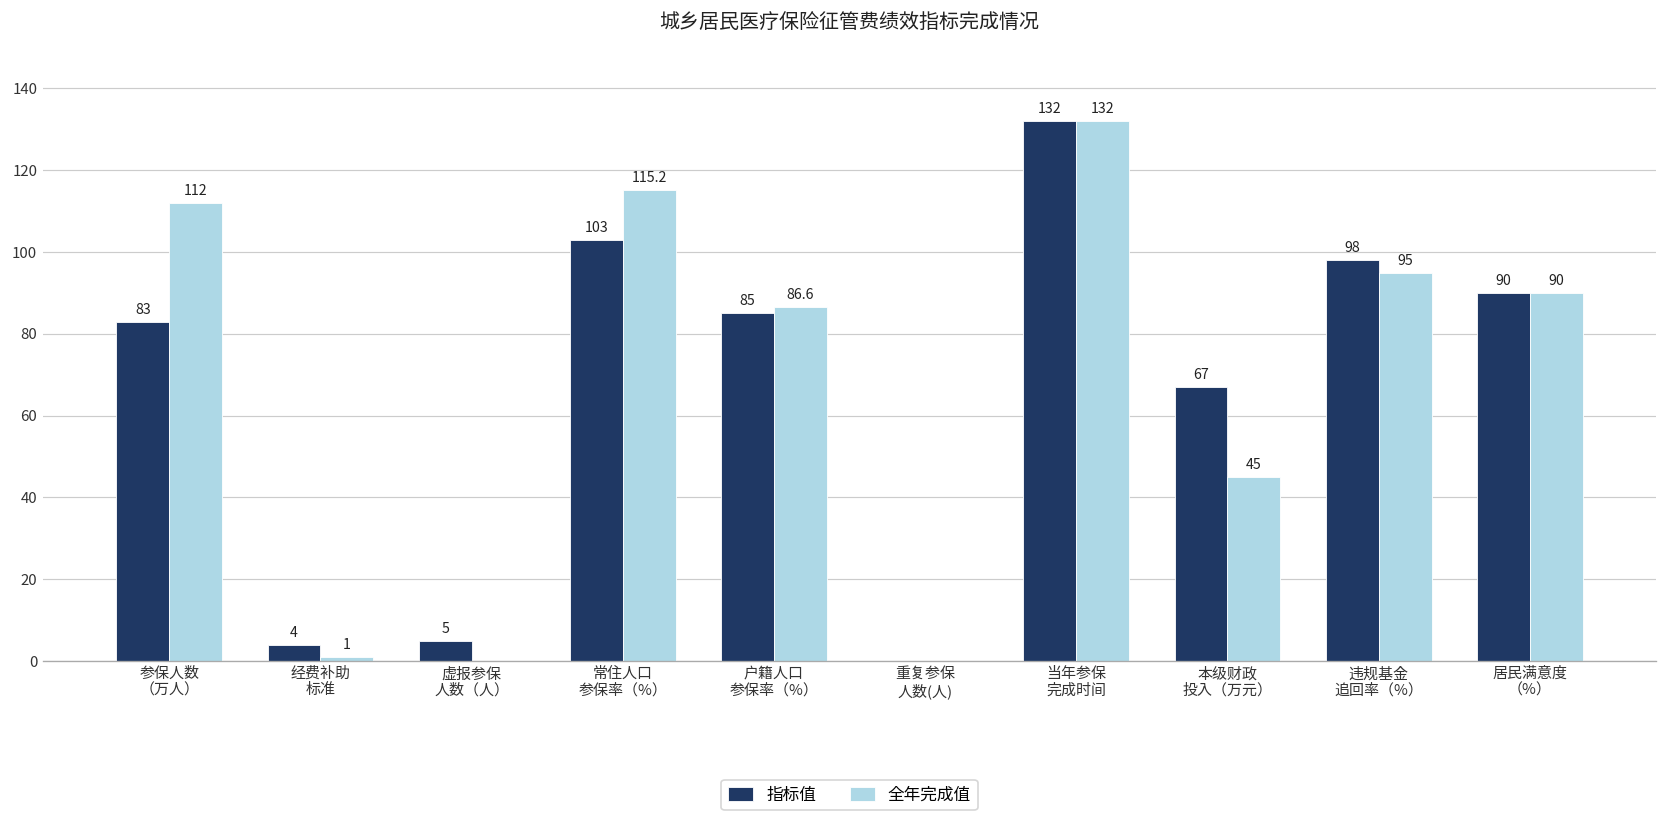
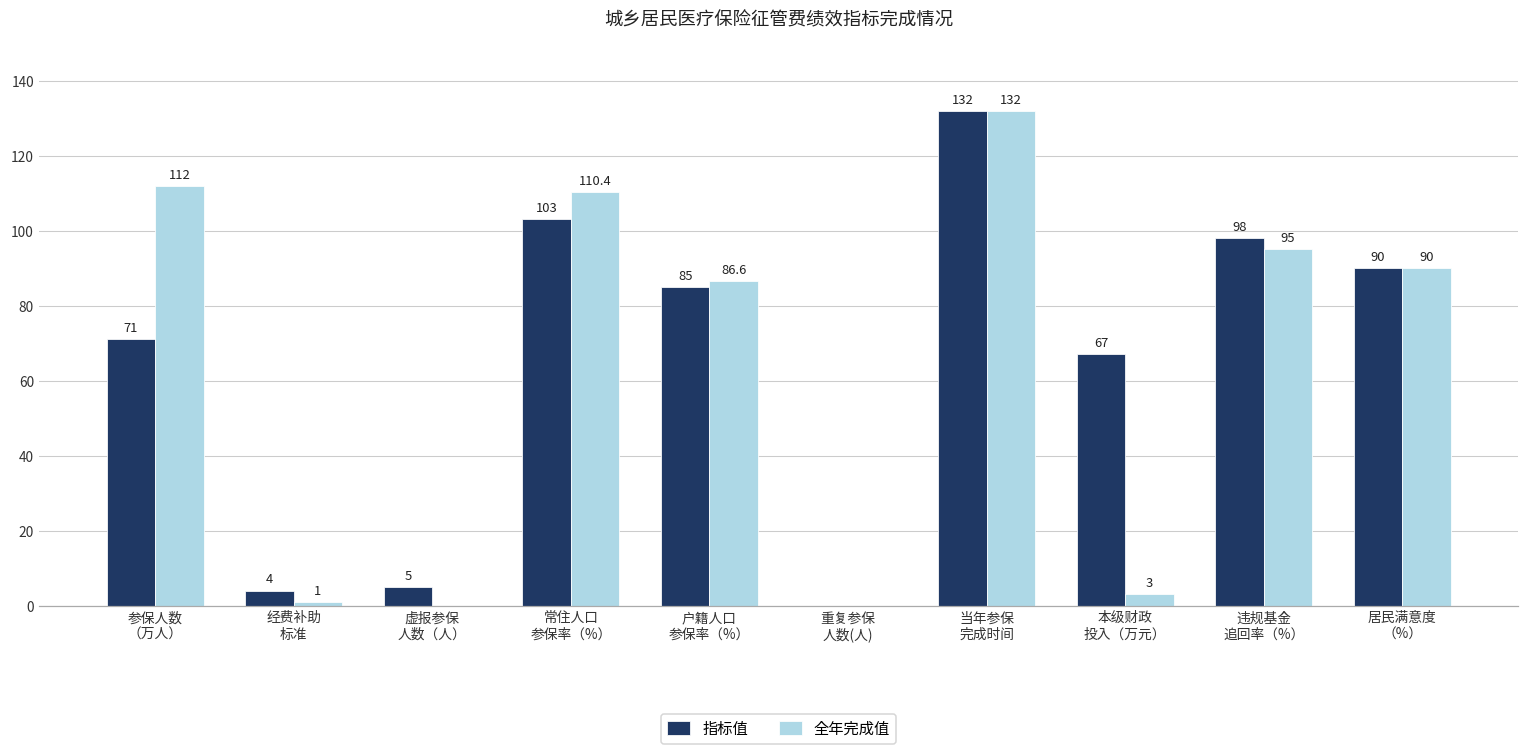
指标值, 参保人数 （万人）: 83 -> 71
全年完成值, 常住人口 参保率（%）: 115.2 -> 110.4
全年完成值, 本级财政 投入（万元）: 45 -> 3
